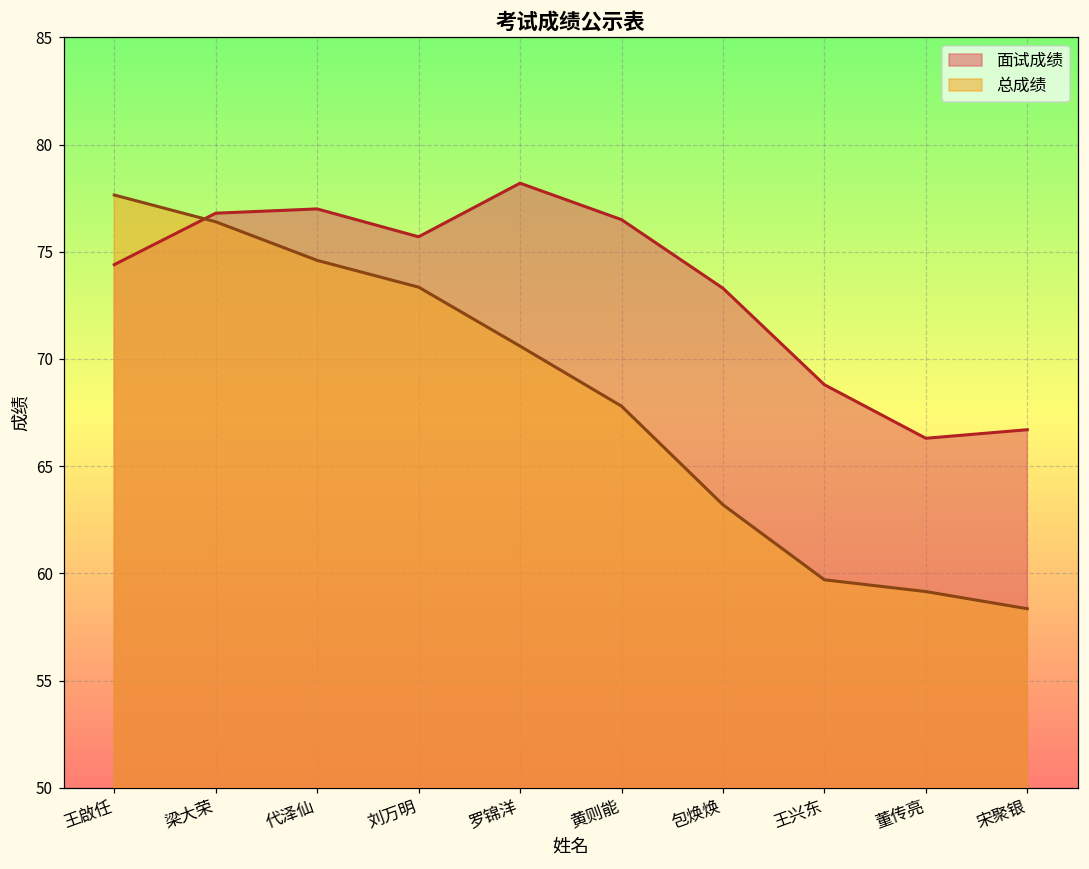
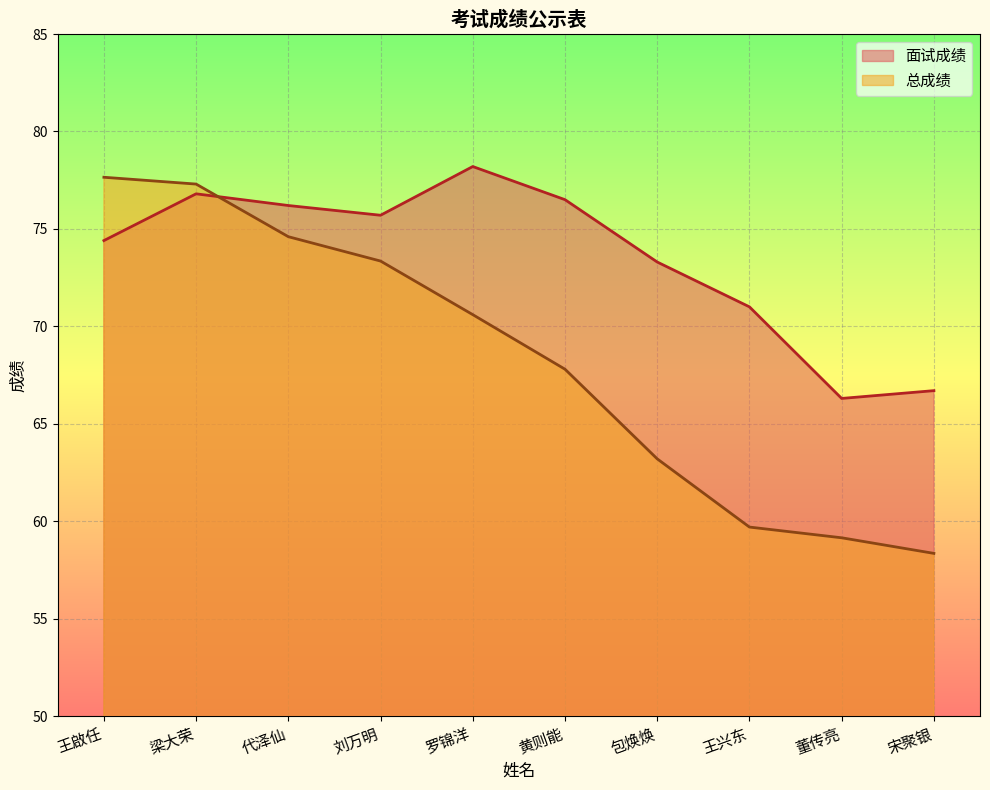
总成绩, 梁大荣: 76.4 -> 77.3
面试成绩, 代泽仙: 77.0 -> 76.2
面试成绩, 王兴东: 68.8 -> 71.0
